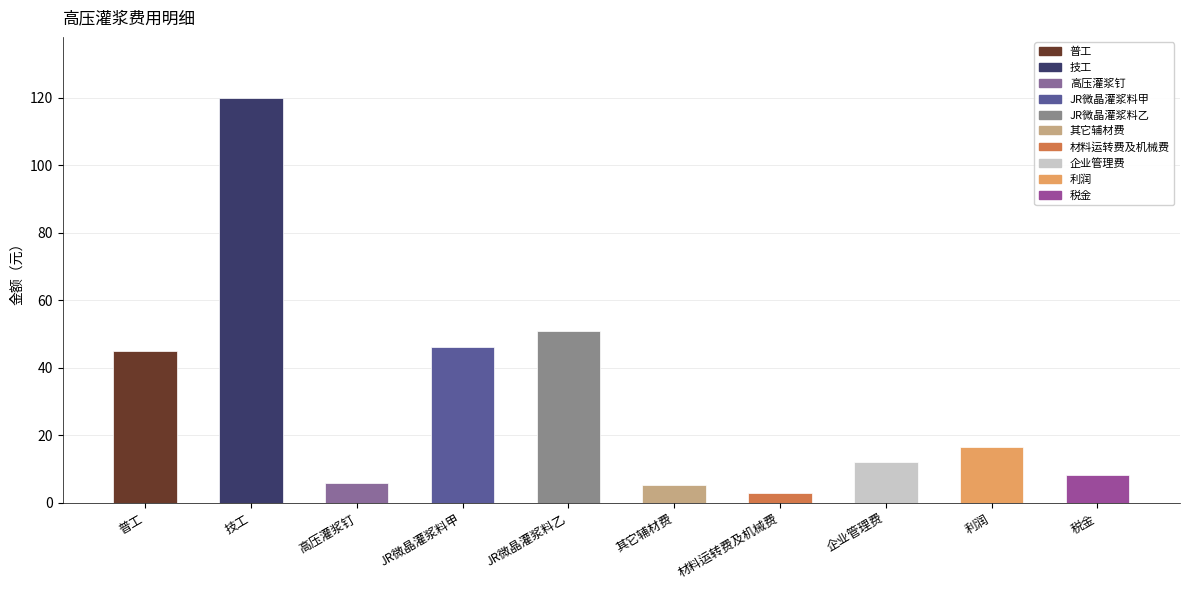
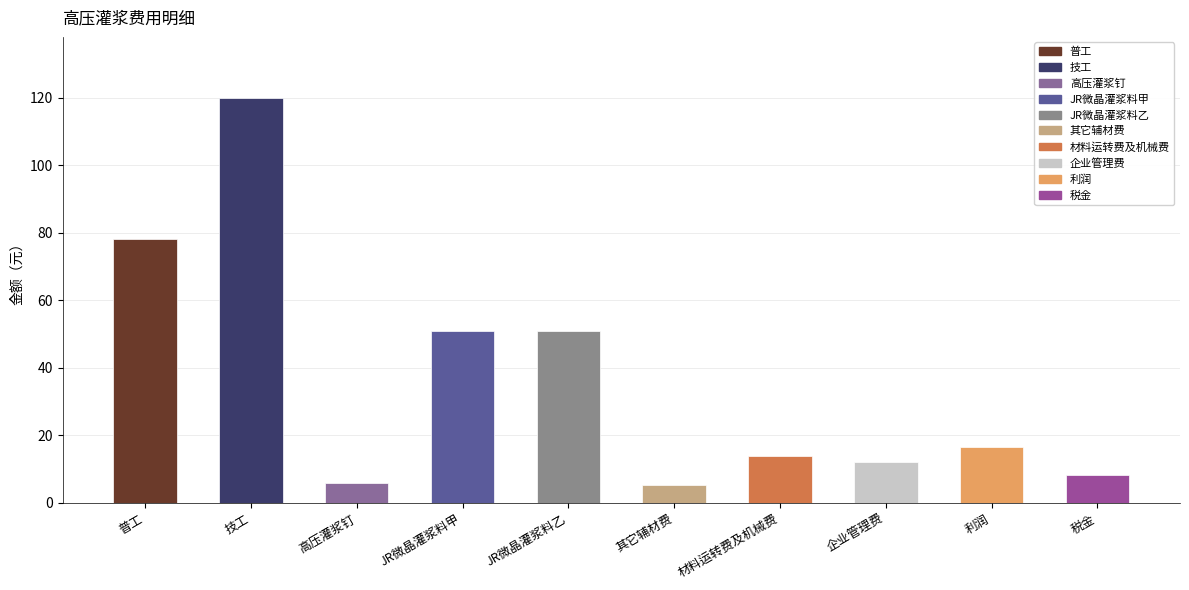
普工: 45 -> 78
JR微晶灌浆料甲: 46 -> 51
材料运转费及机械费: 3 -> 14
